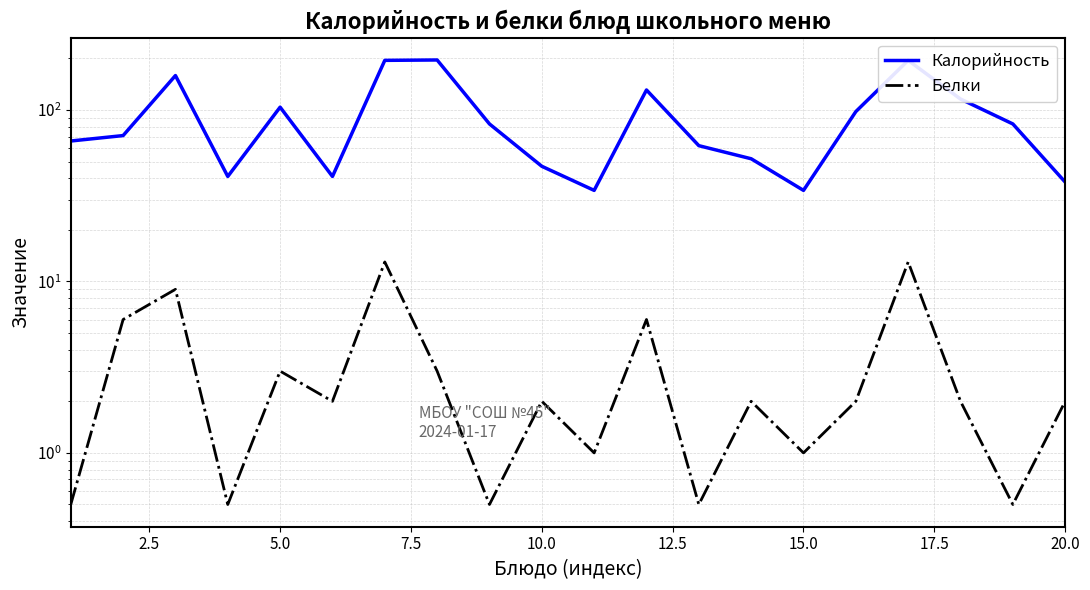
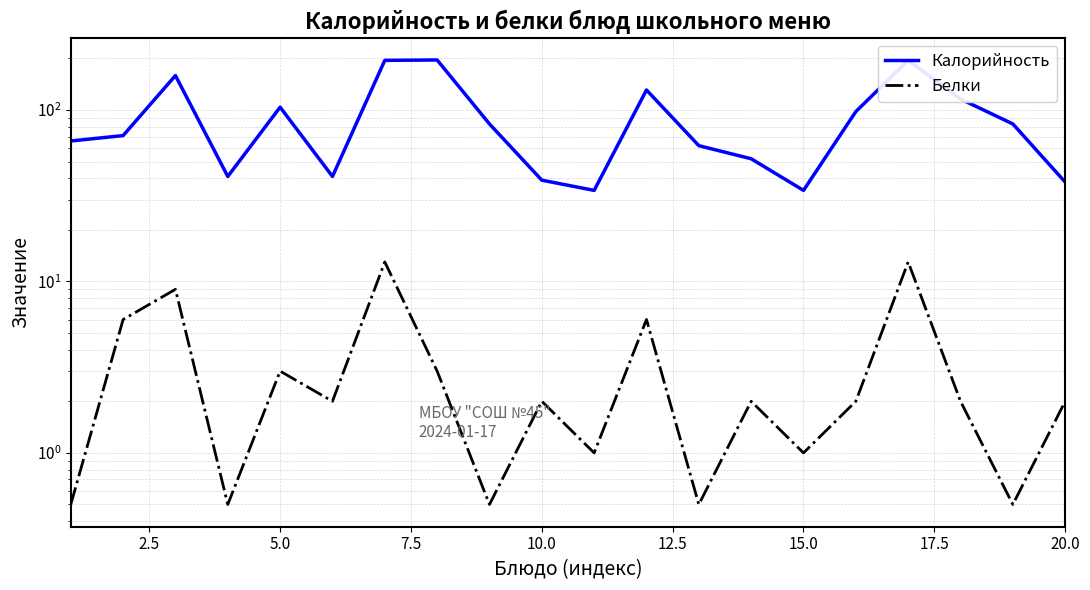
Калорийность, 10.0: 47 -> 39
